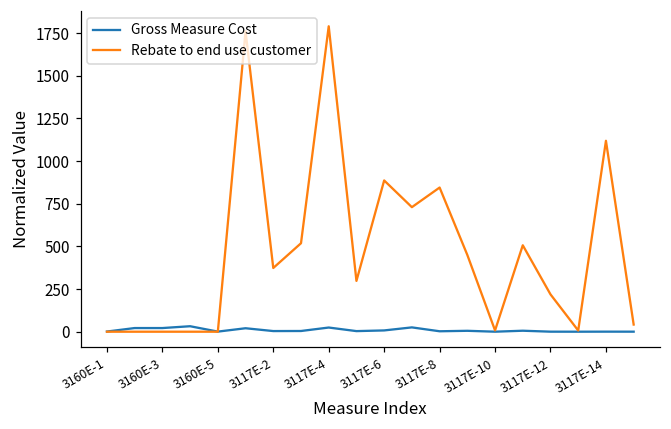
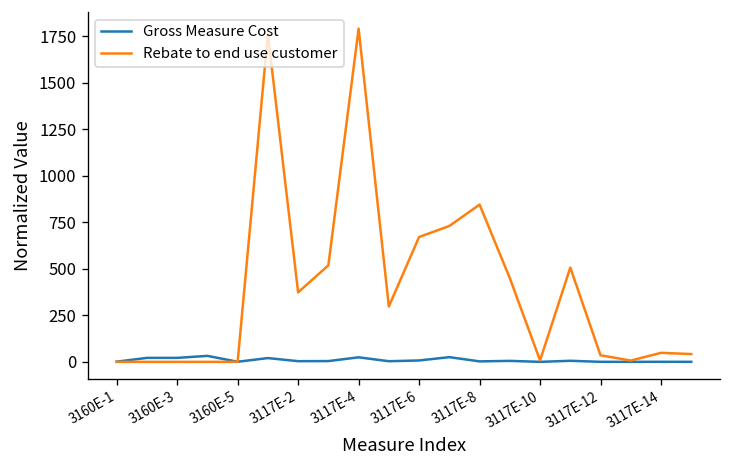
Rebate to end use customer, 3117E-6: 890 -> 670
Rebate to end use customer, 3117E-12: 220 -> 40
Rebate to end use customer, 3117E-14: 1120 -> 50
